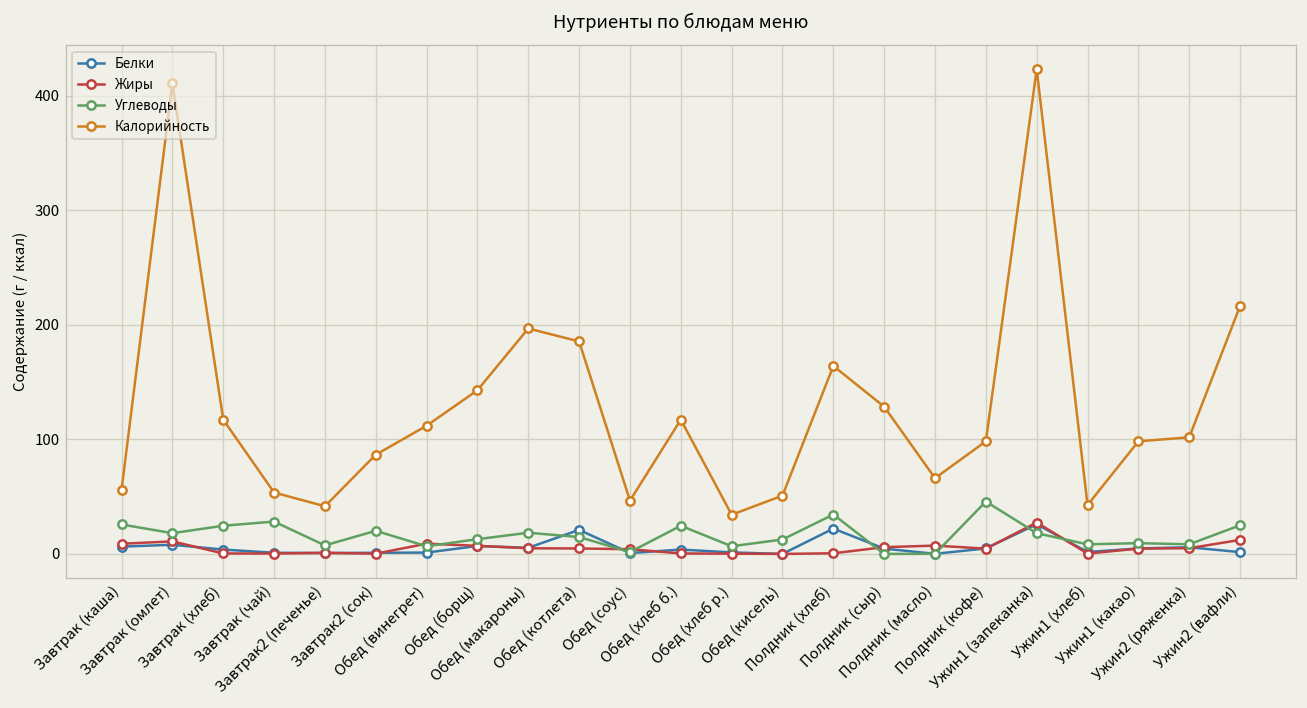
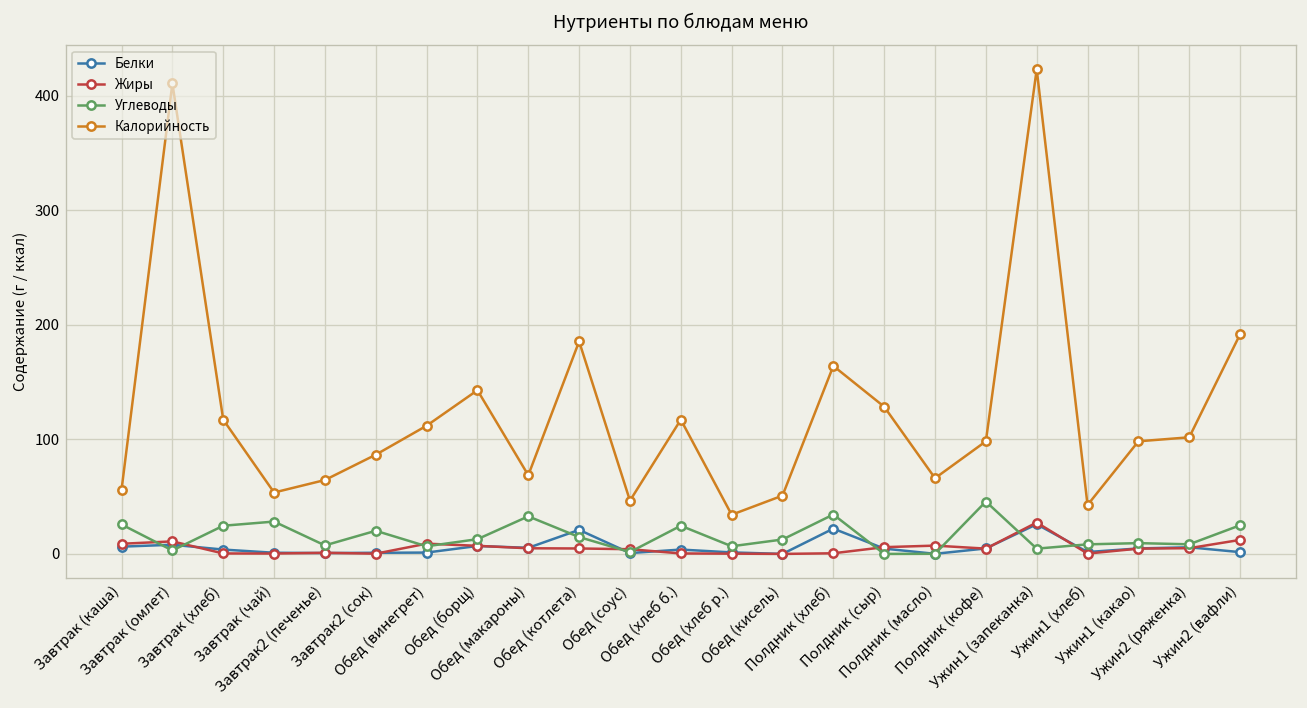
Углеводы, Завтрак (омлет): 20 -> 0
Калорийность, Завтрак2 (печенье): 40 -> 60
Углеводы, Обед (макароны): 20 -> 30
Калорийность, Обед (макароны): 200 -> 70
Углеводы, Ужин1 (запеканка): 20 -> 0
Калорийность, Ужин2 (вафли): 220 -> 190
